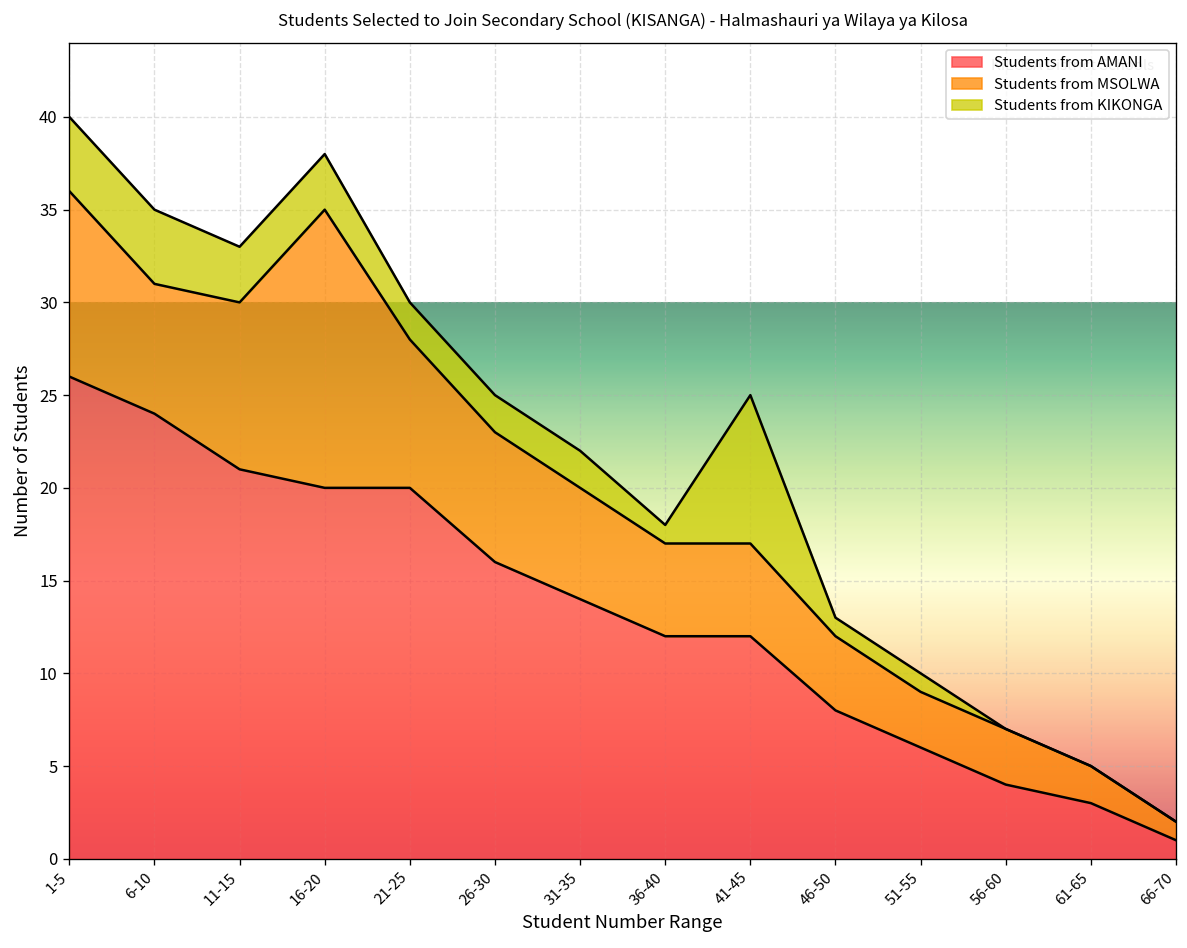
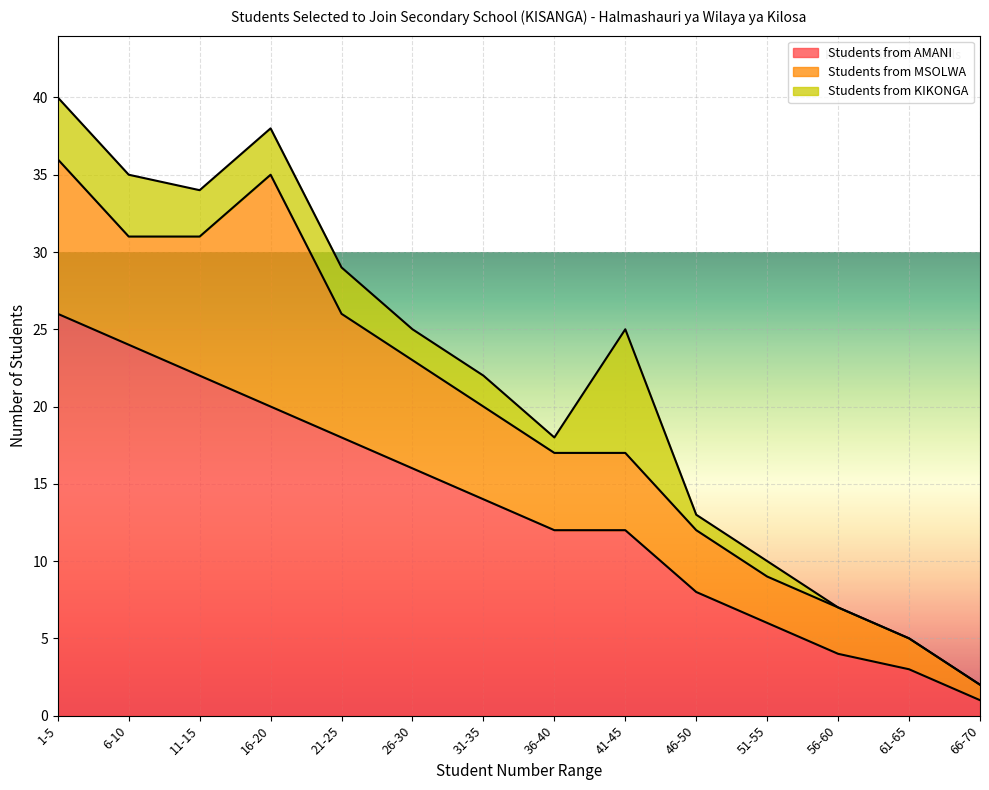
Students from AMANI, 11-15: 21 -> 22
Students from AMANI, 21-25: 20 -> 18
Students from KIKONGA, 21-25: 2 -> 3
